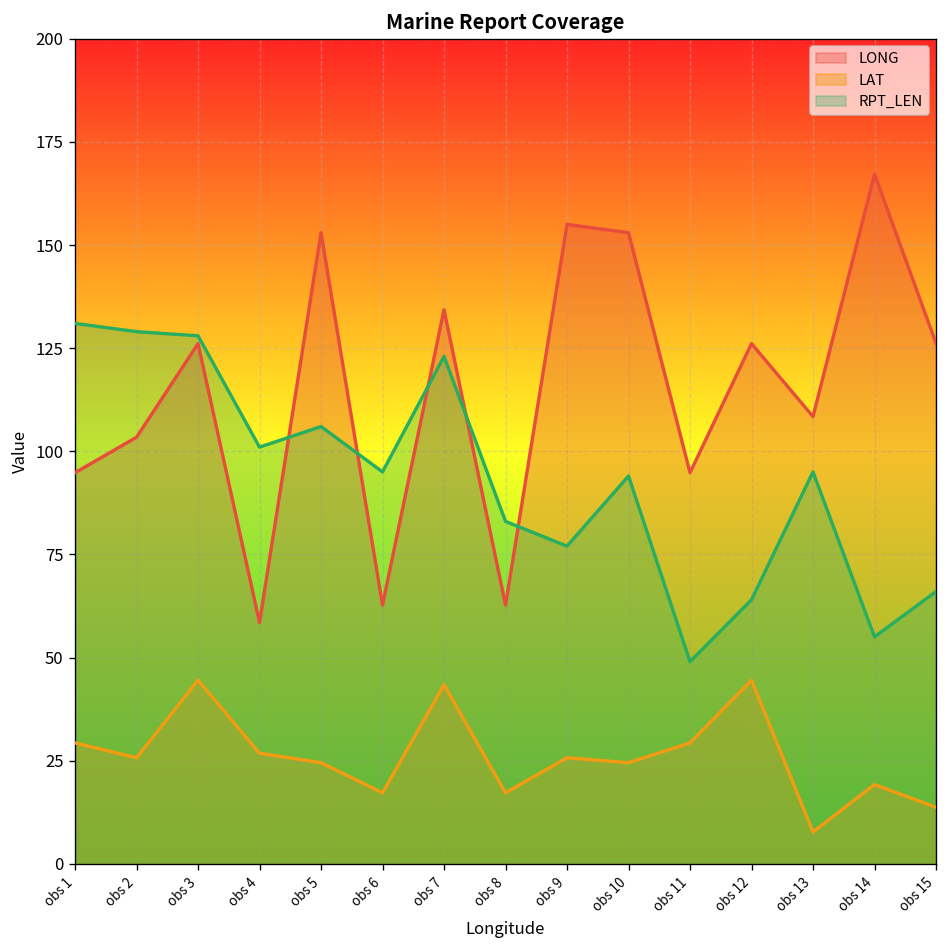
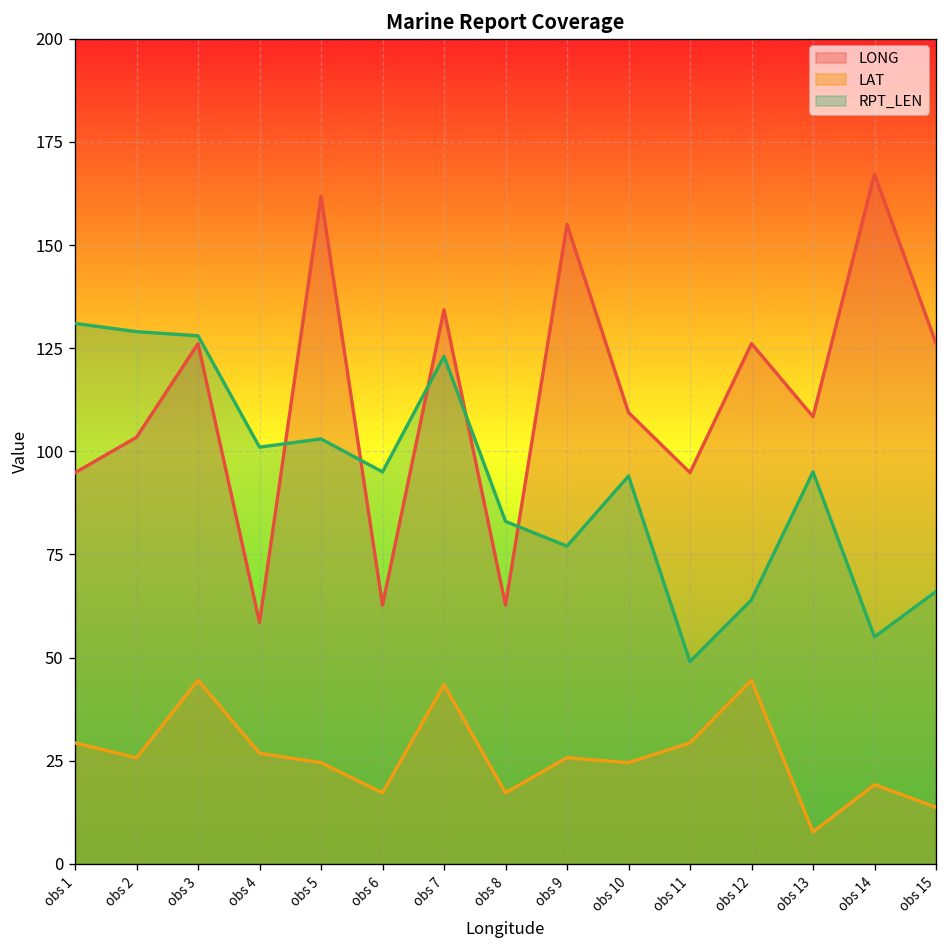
LONG, obs 5: 153 -> 162
RPT_LEN, obs 5: 106 -> 103
LONG, obs 10: 153 -> 109
